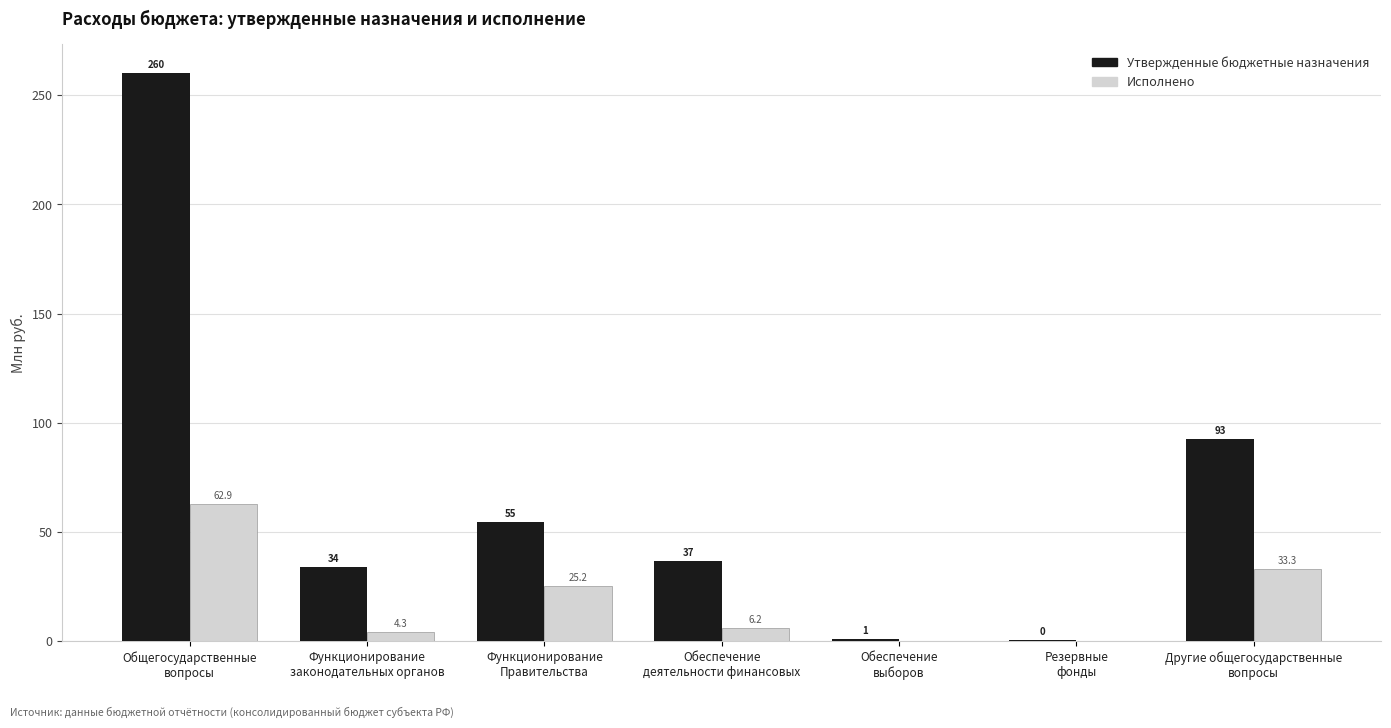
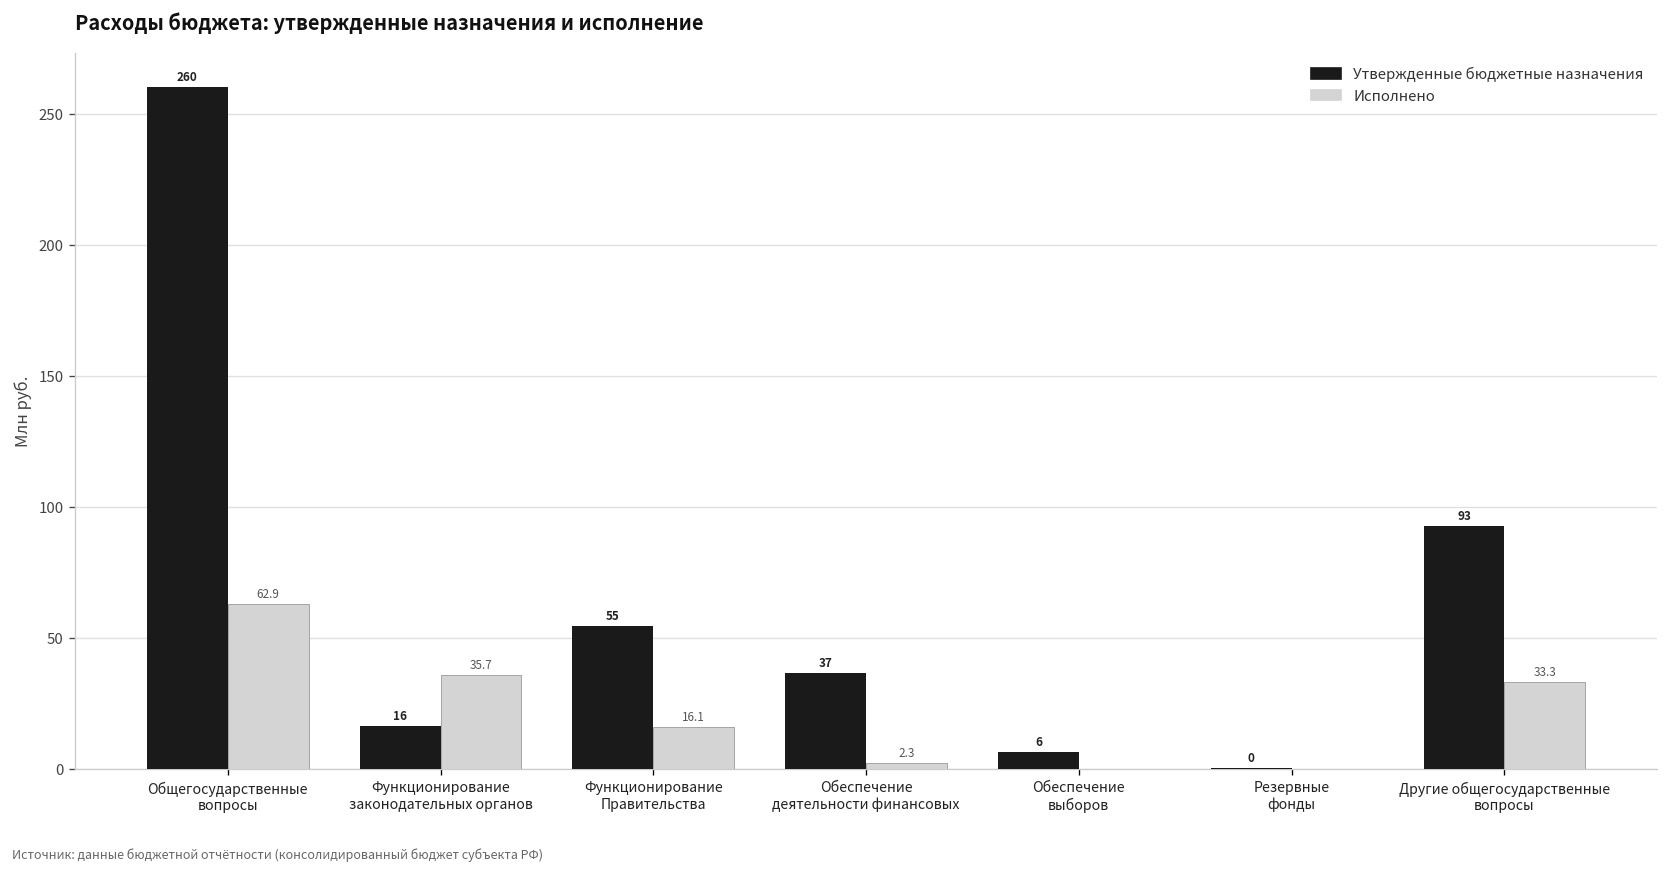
Утвержденные бюджетные назначения, Функционирование законодательных органов: 34 -> 16
Исполнено, Функционирование законодательных органов: 4.3 -> 35.7
Исполнено, Функционирование Правительства: 25.2 -> 16.1
Исполнено, Обеспечение деятельности финансовых: 6.2 -> 2.3
Утвержденные бюджетные назначения, Обеспечение выборов: 1 -> 6
